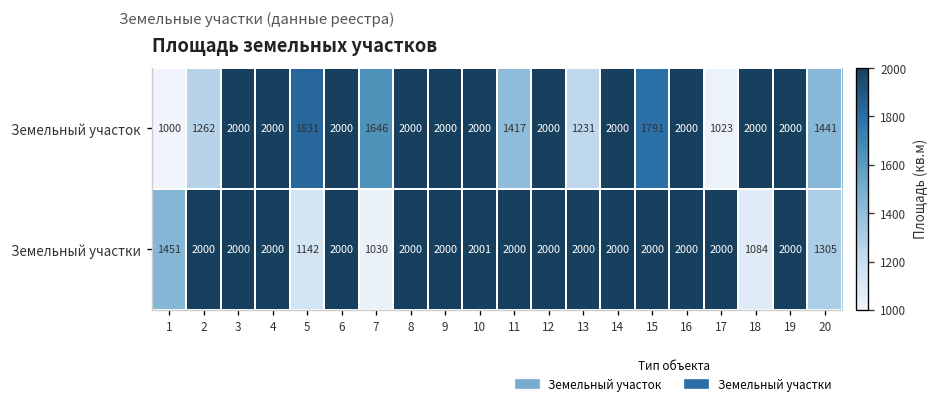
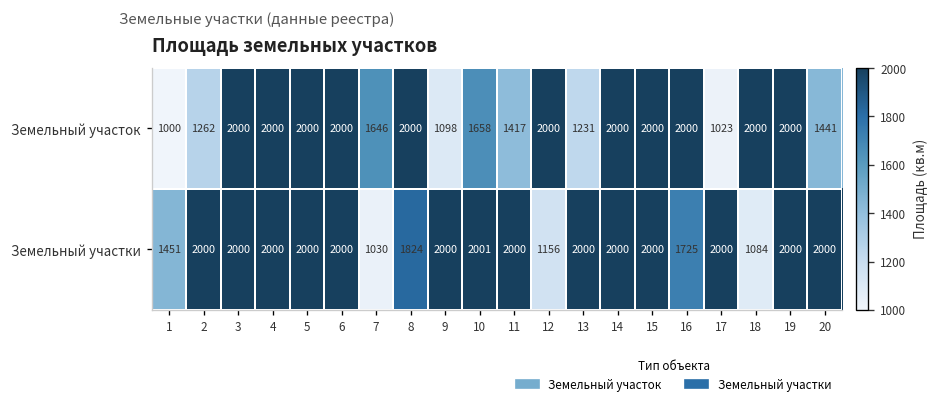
Земельный участок, 5: 1831 -> 2000
Земельный участок, 9: 2000 -> 1098
Земельный участок, 10: 2000 -> 1658
Земельный участок, 15: 1791 -> 2000
Земельный участки, 5: 1142 -> 2000
Земельный участки, 8: 2000 -> 1824
Земельный участки, 12: 2000 -> 1156
Земельный участки, 16: 2000 -> 1725
Земельный участки, 20: 1305 -> 2000
